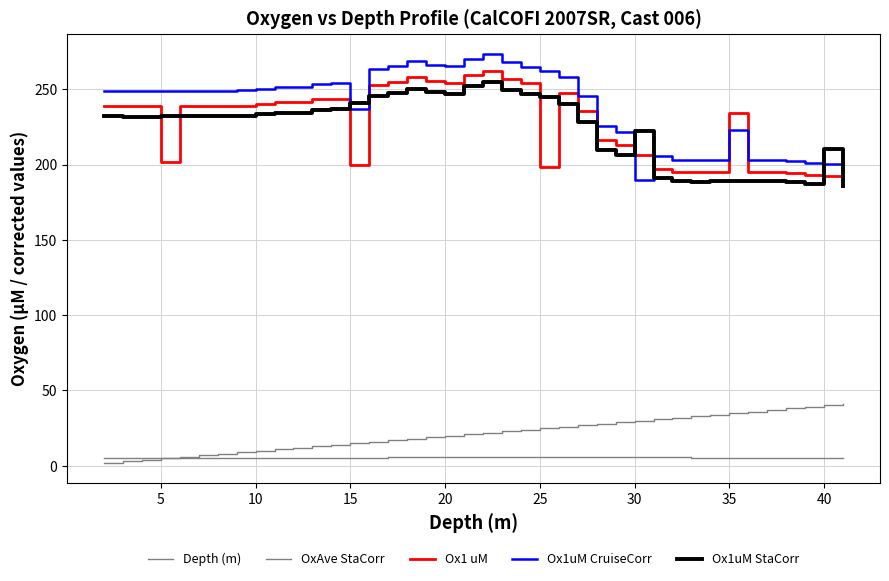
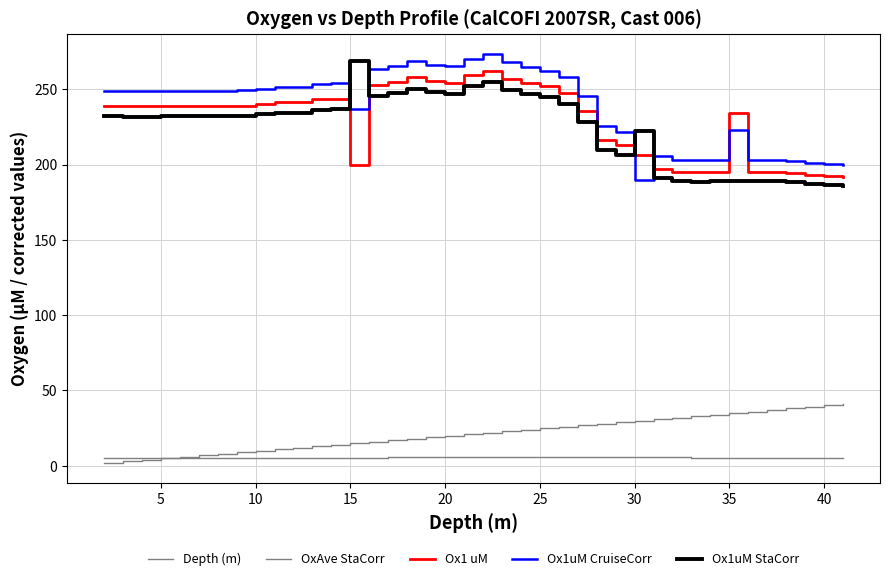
Ox1 uM, 5: 202 -> 239
Ox1uM StaCorr, 15: 241 -> 269
Ox1 uM, 25: 198 -> 252
Ox1uM StaCorr, 40: 210 -> 187
